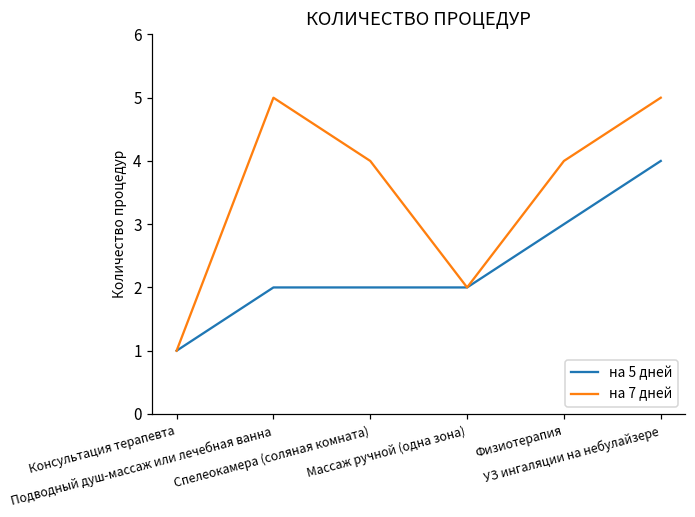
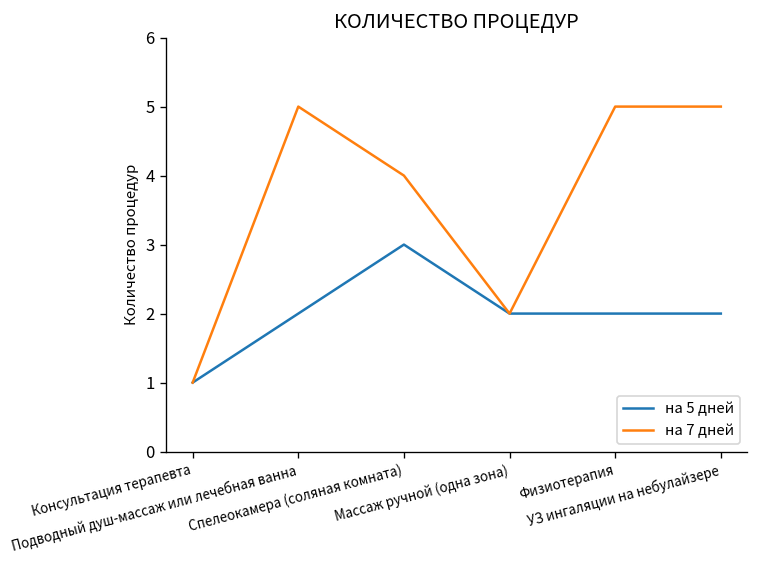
на 5 дней, Спелеокамера (соляная комната): 2 -> 3
на 5 дней, Физиотерапия: 3 -> 2
на 7 дней, Физиотерапия: 4 -> 5
на 5 дней, УЗ ингаляции на небулайзере: 4 -> 2
